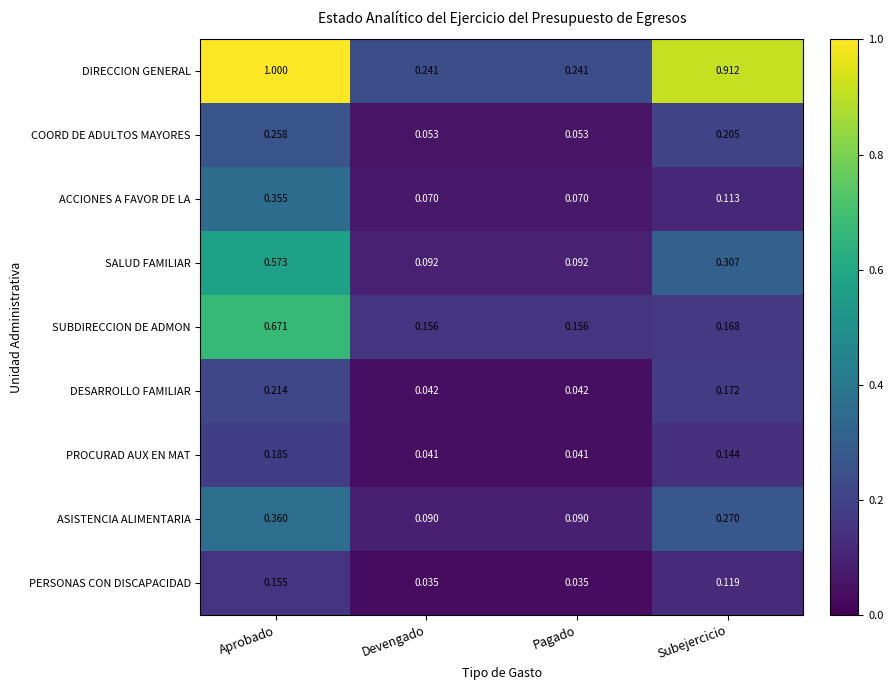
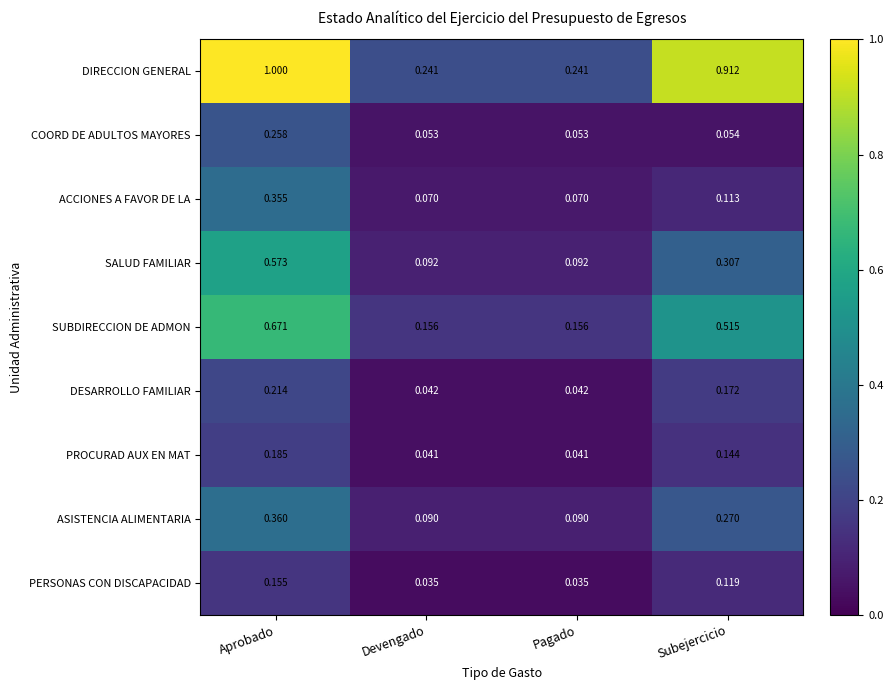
COORD DE ADULTOS MAYORES, Subejercicio: 0.205 -> 0.054
SUBDIRECCION DE ADMON, Subejercicio: 0.168 -> 0.515
